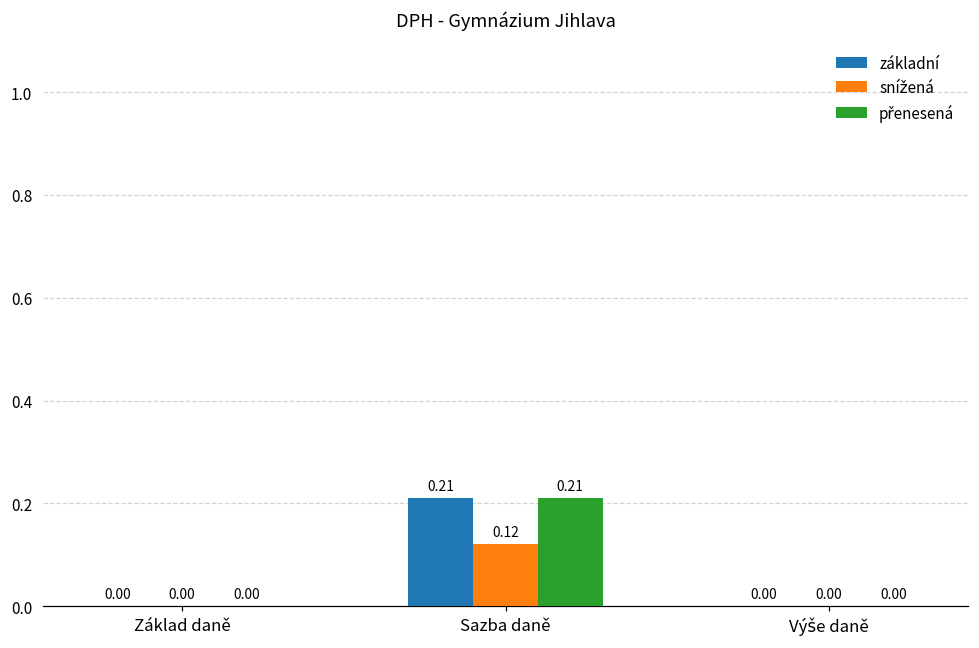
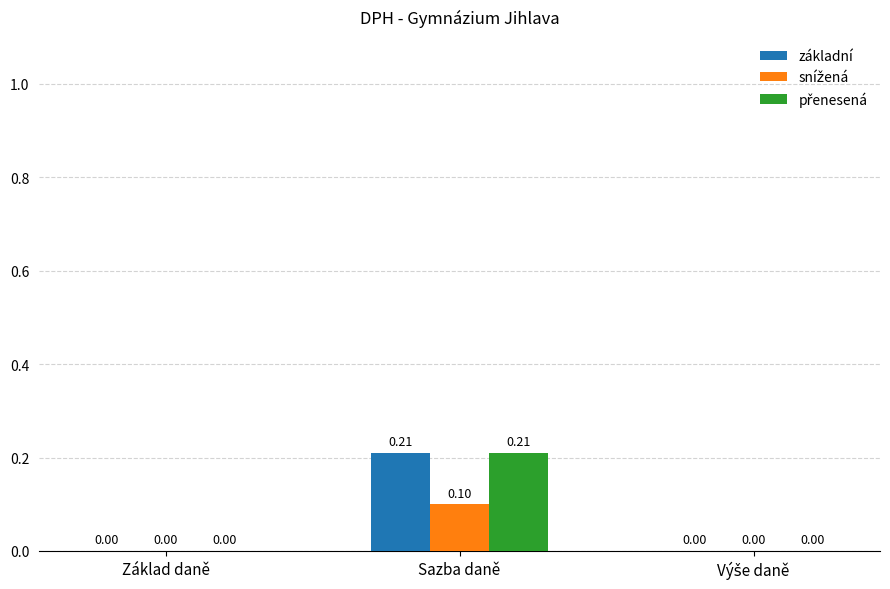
snížená, Sazba daně: 0.12 -> 0.10
